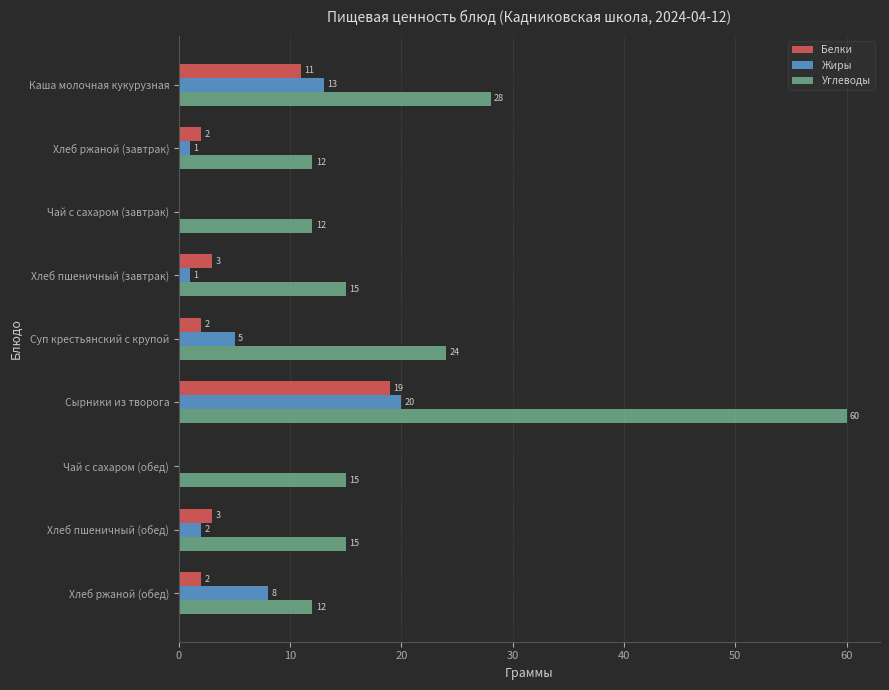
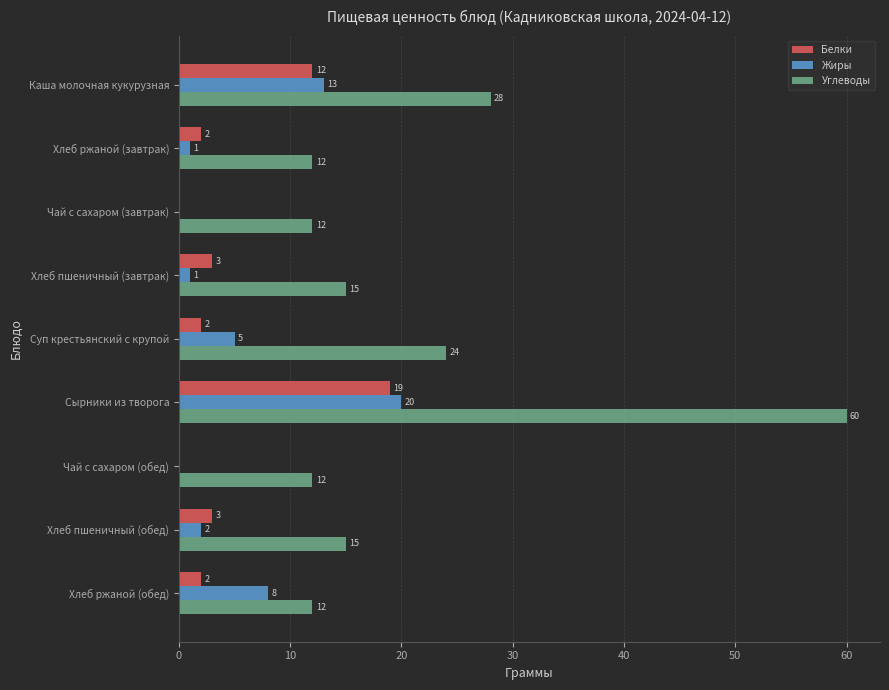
Белки, Каша молочная кукурузная: 11 -> 12
Углеводы, Чай с сахаром (обед): 15 -> 12
